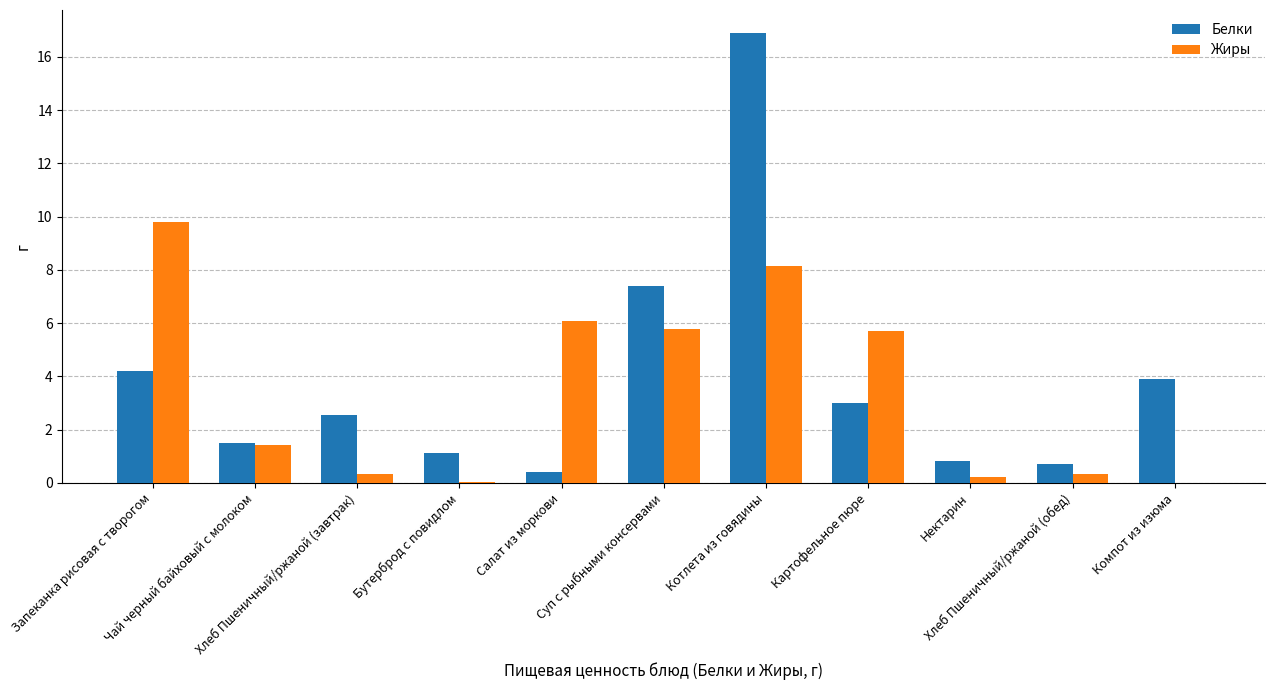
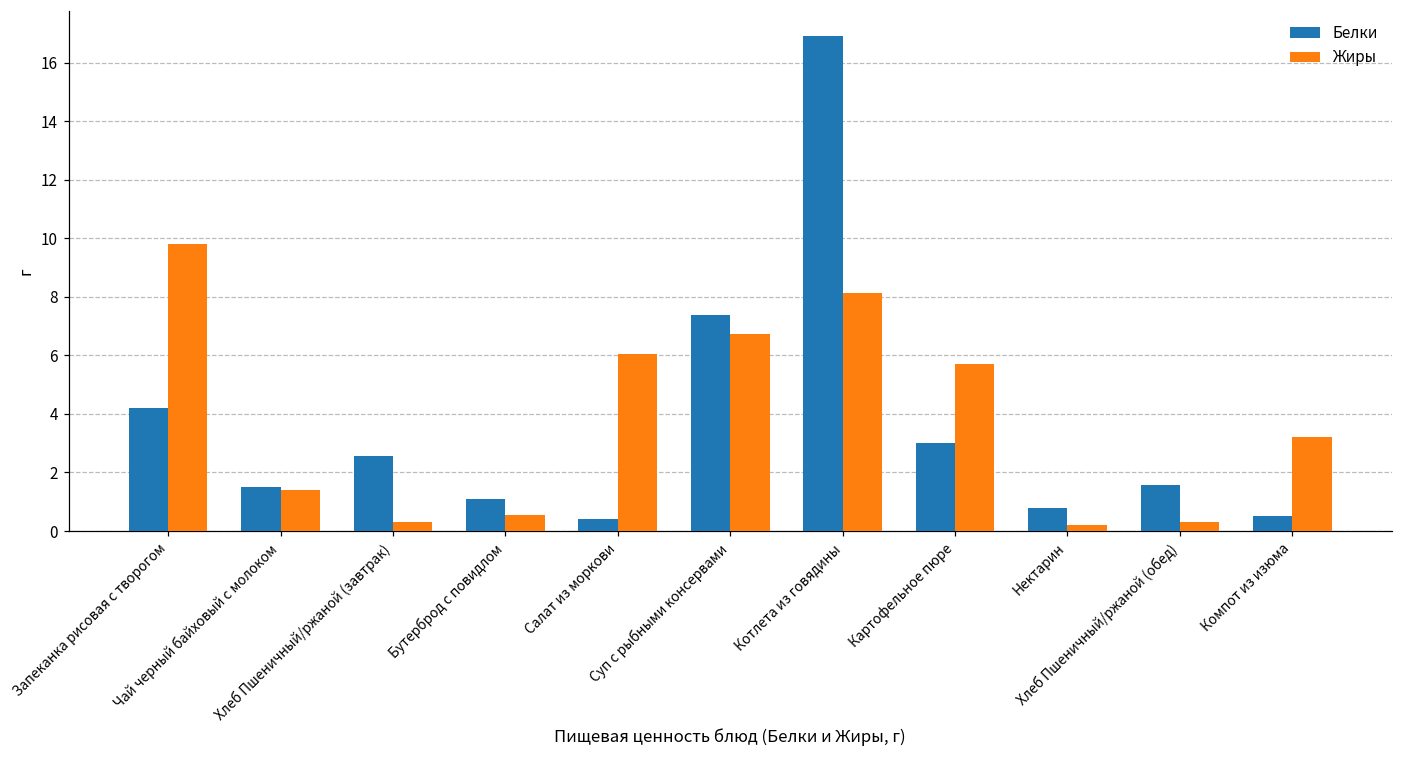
Жиры, Бутерброд с повидлом: 0.0 -> 0.5
Жиры, Суп с рыбными консервами: 5.8 -> 6.7
Белки, Хлеб Пшеничный/ржаной (обед): 0.7 -> 1.6
Белки, Компот из изюма: 3.9 -> 0.5
Жиры, Компот из изюма: 0.0 -> 3.2
